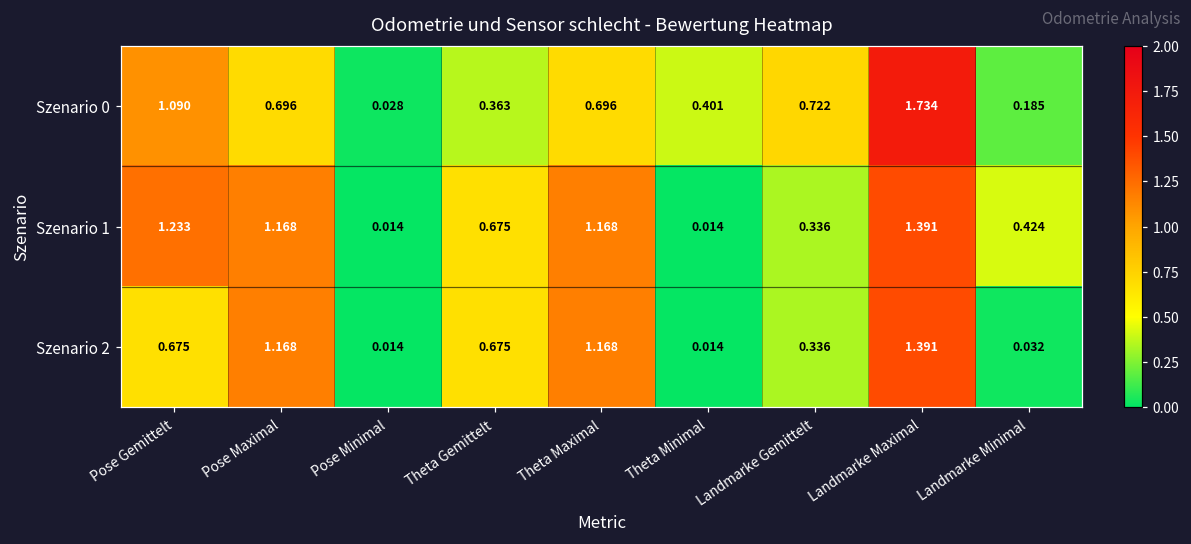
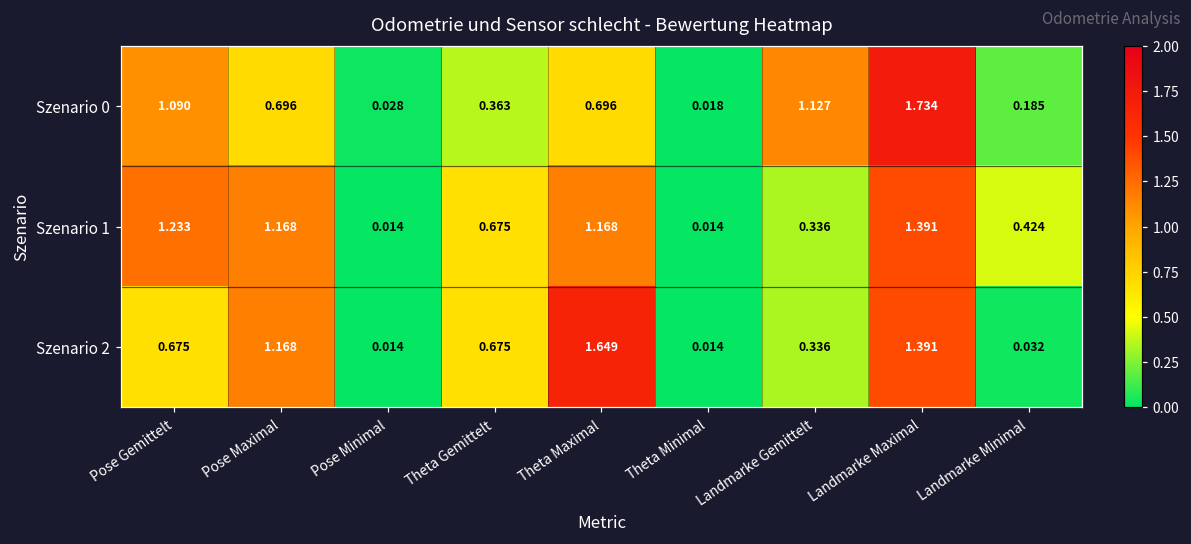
Szenario 0, Theta Minimal: 0.401 -> 0.018
Szenario 0, Landmarke Gemittelt: 0.722 -> 1.127
Szenario 2, Theta Maximal: 1.168 -> 1.649
